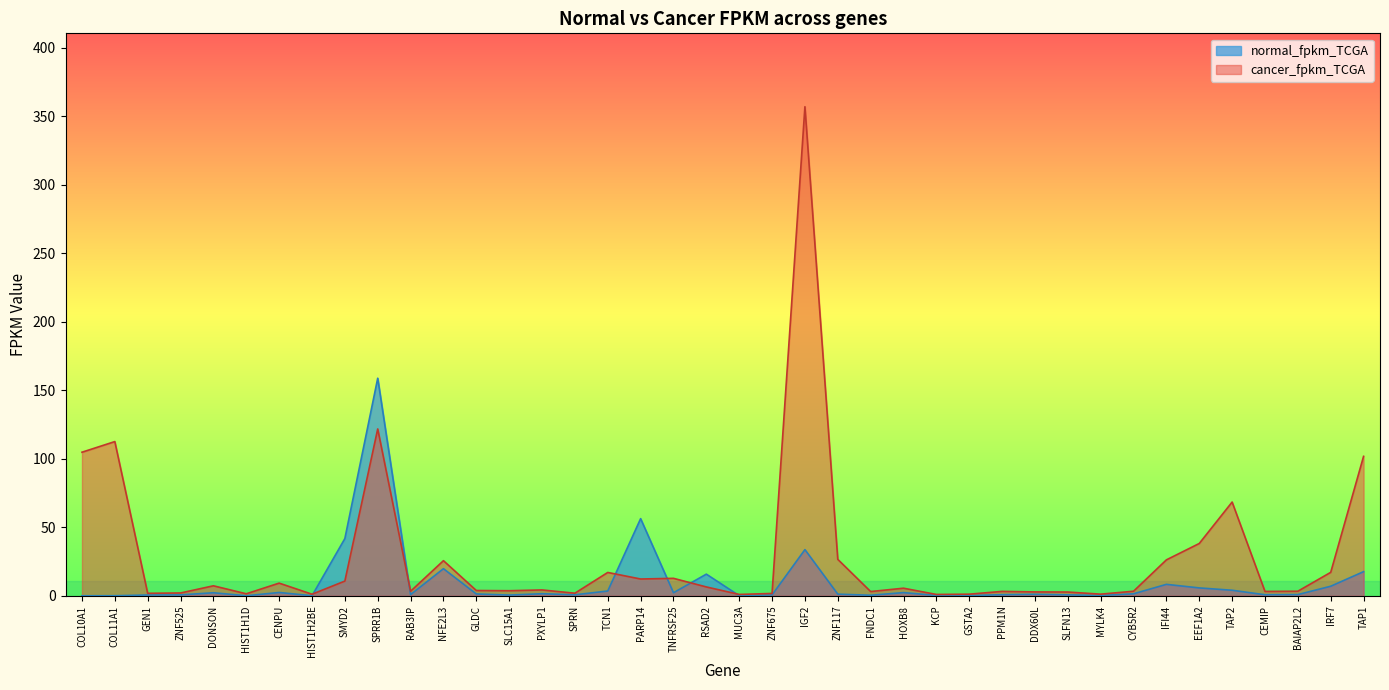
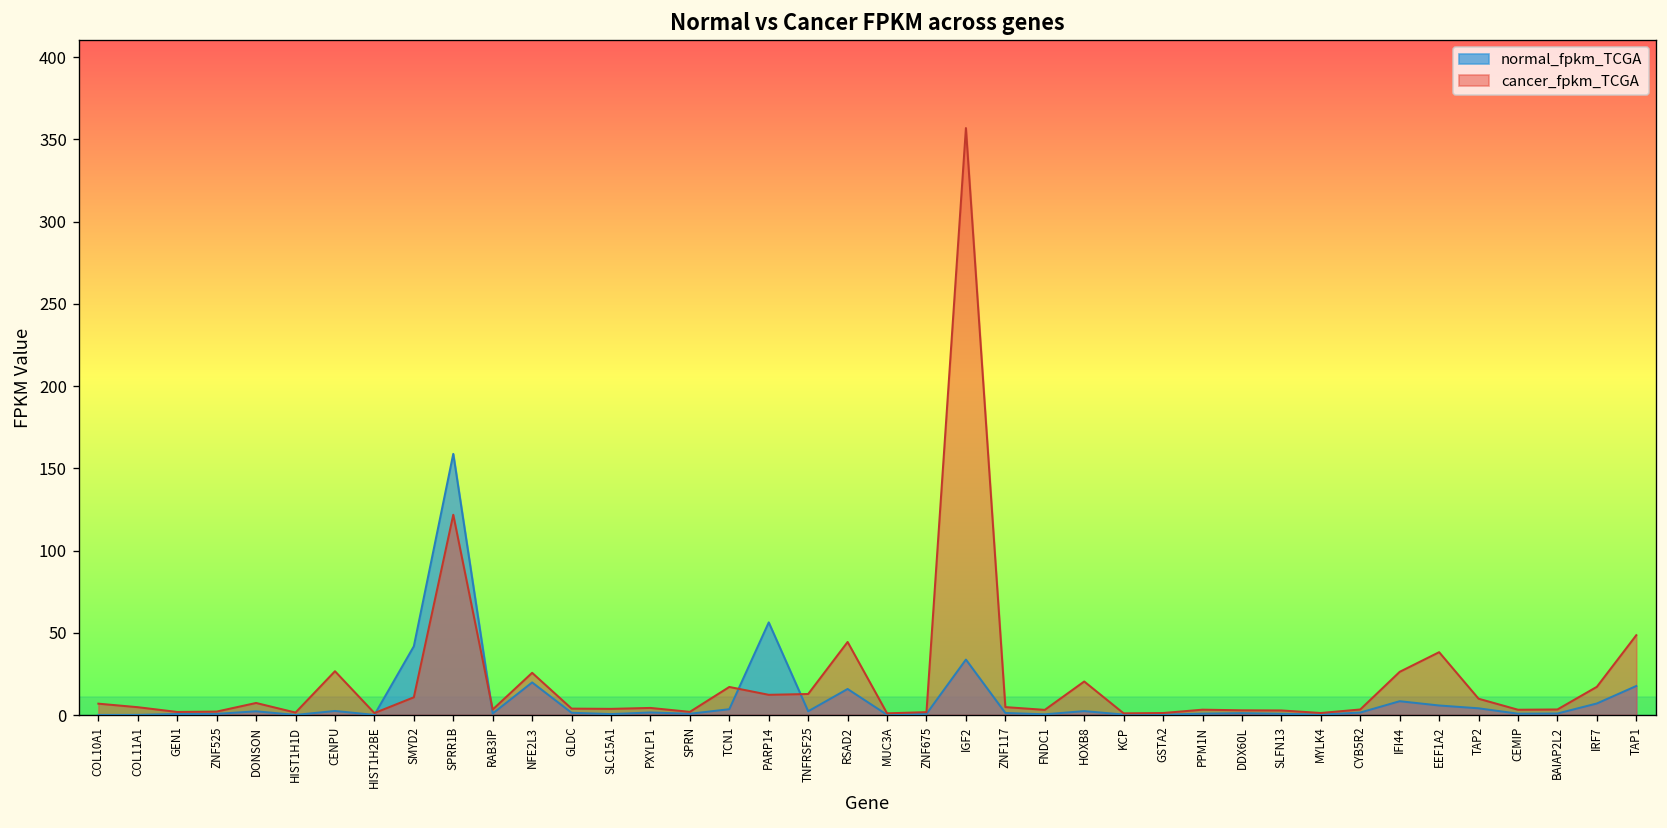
cancer_fpkm_TCGA, COL10A1: 105 -> 7
cancer_fpkm_TCGA, COL11A1: 113 -> 5
cancer_fpkm_TCGA, CENPU: 9 -> 27
cancer_fpkm_TCGA, RSAD2: 6 -> 44
cancer_fpkm_TCGA, ZNF117: 27 -> 5
cancer_fpkm_TCGA, HOXB8: 6 -> 20
cancer_fpkm_TCGA, TAP2: 68 -> 10
cancer_fpkm_TCGA, TAP1: 102 -> 49
